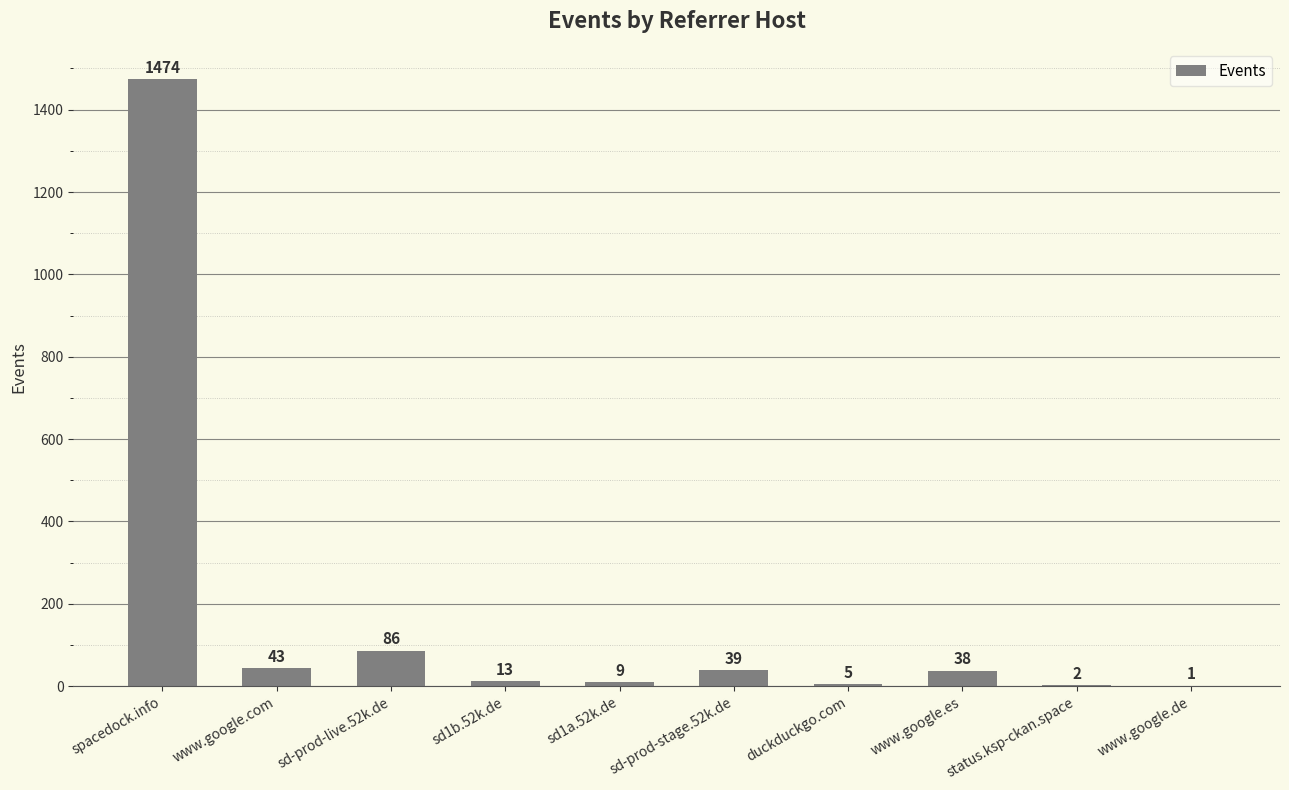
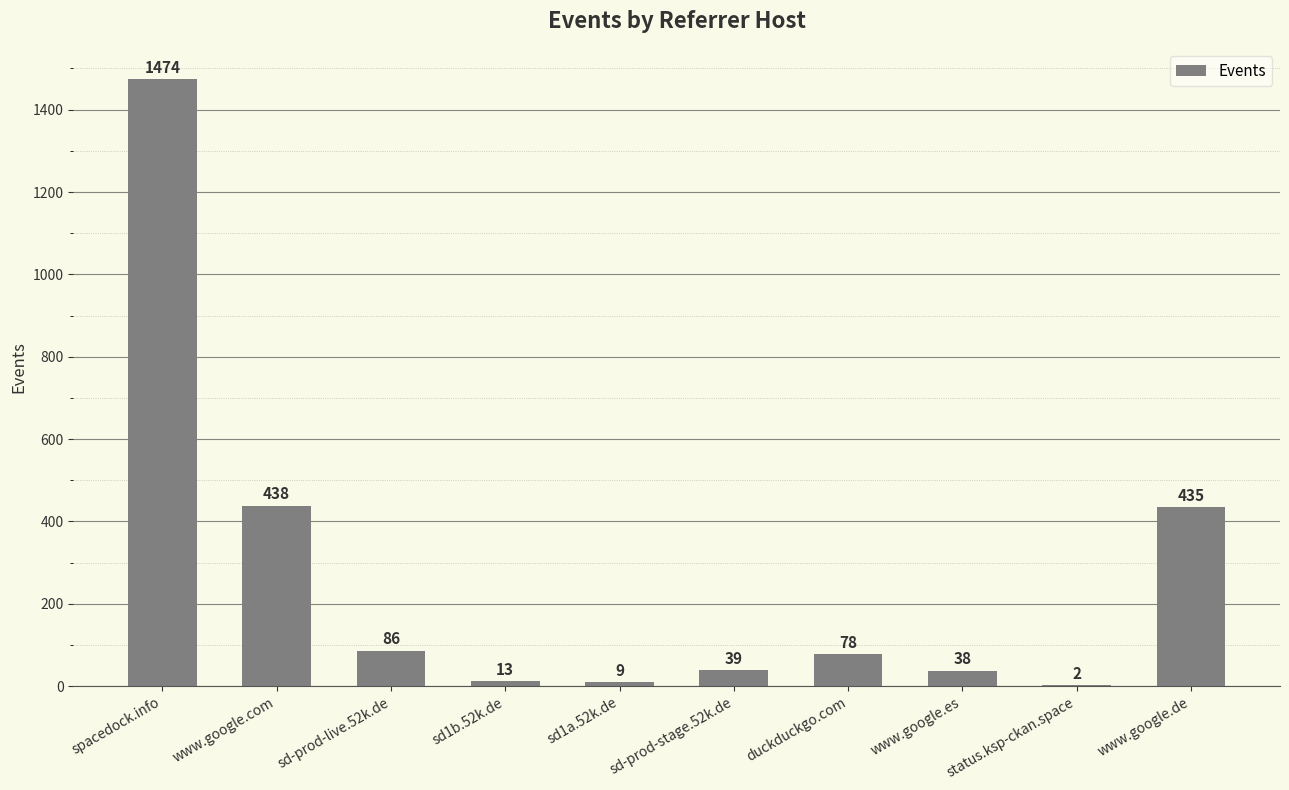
www.google.com: 43 -> 438
duckduckgo.com: 5 -> 78
www.google.de: 1 -> 435
